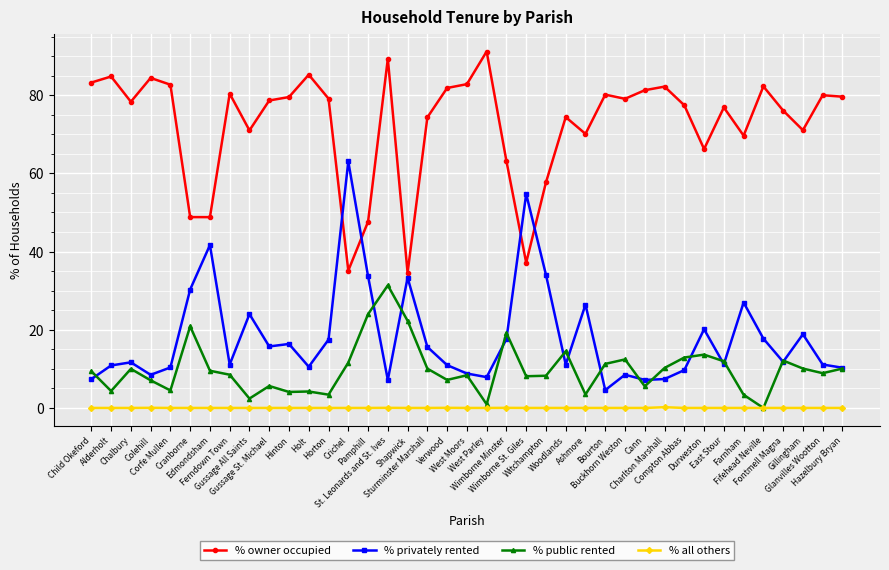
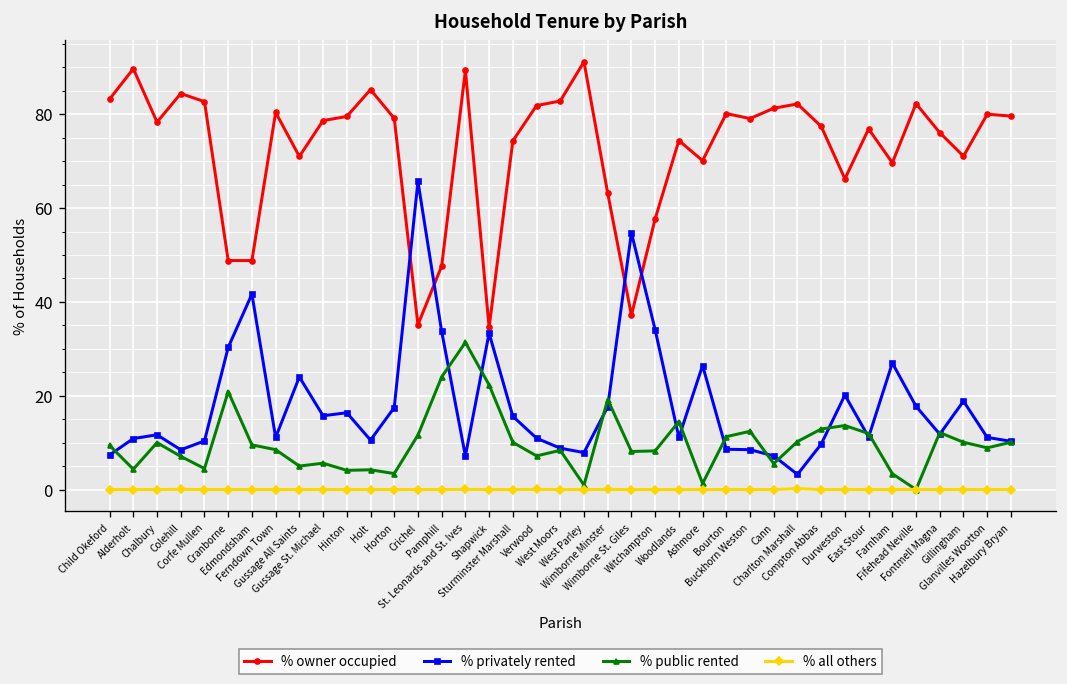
% owner occupied, Alderholt: 85 -> 90
% public rented, Gussage All Saints: 2 -> 5
% privately rented, Crichel: 63 -> 66
% public rented, Ashmore: 3 -> 1
% privately rented, Bourton: 5 -> 9
% privately rented, Charlton Marshall: 7 -> 3
